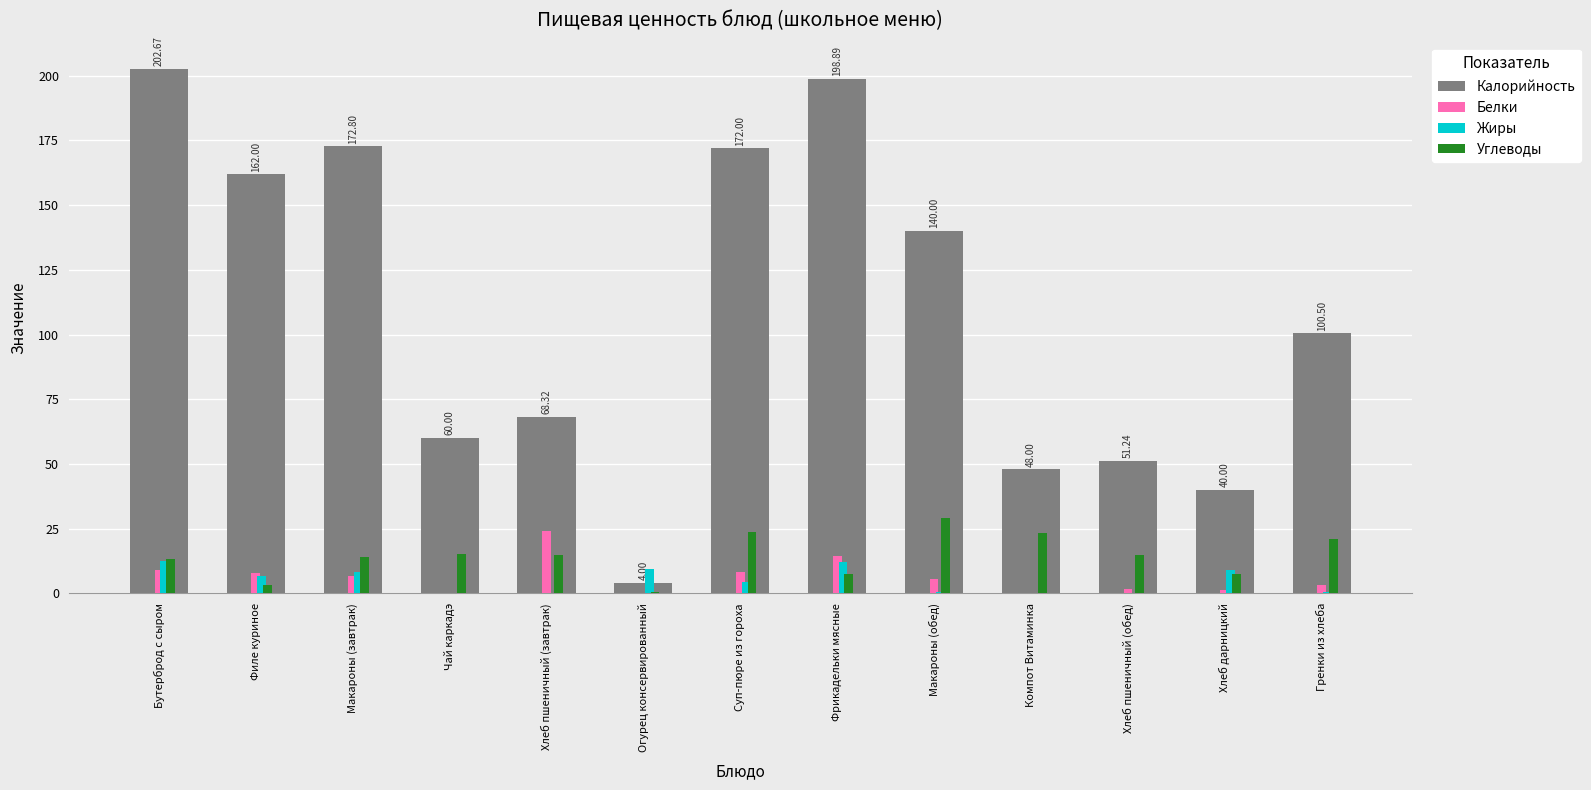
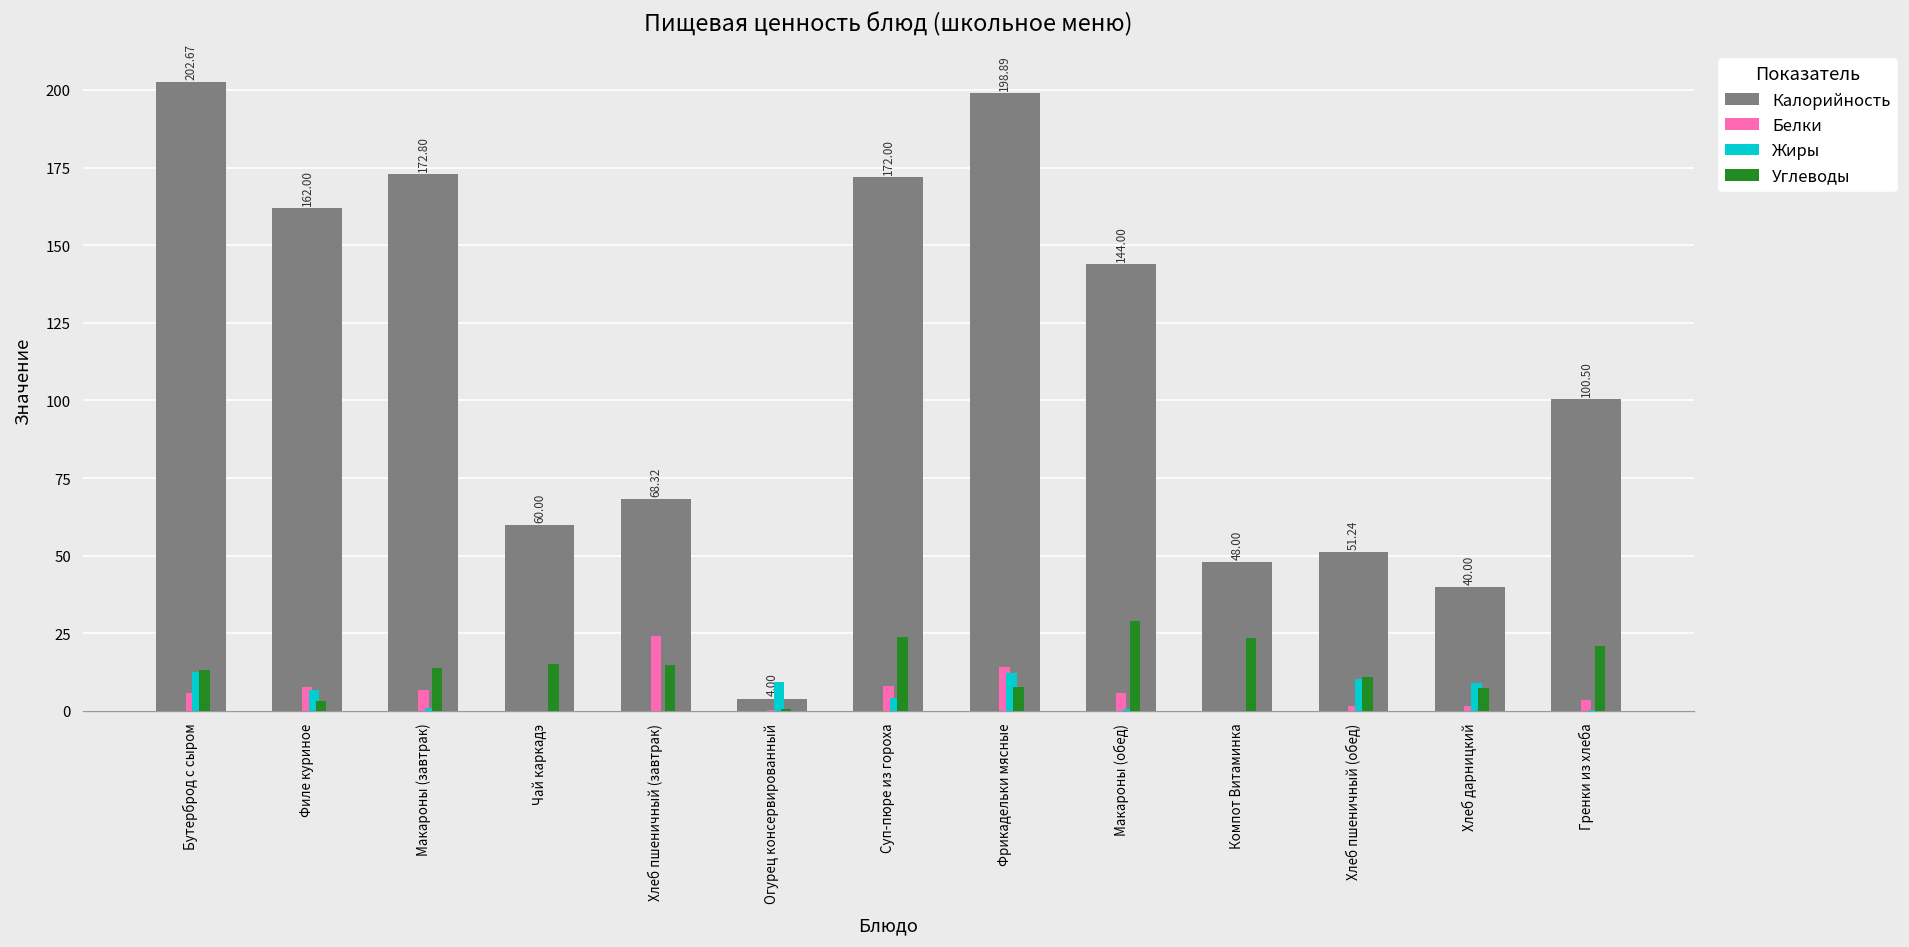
Белки, Бутерброд с сыром: 9 -> 6
Жиры, Макароны (завтрак): 8 -> 1
Калорийность, Макароны (обед): 140.00 -> 144.00
Жиры, Хлеб пшеничный (обед): 0 -> 10
Углеводы, Хлеб пшеничный (обед): 15 -> 11
